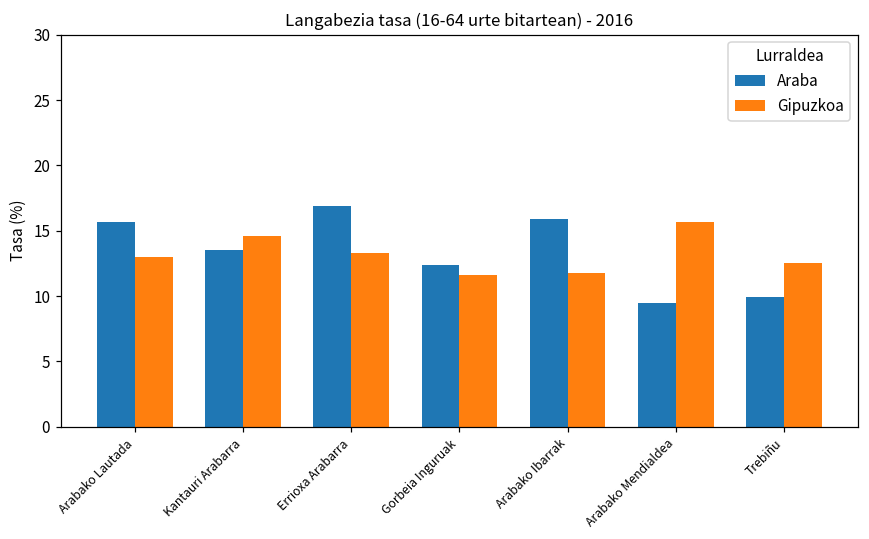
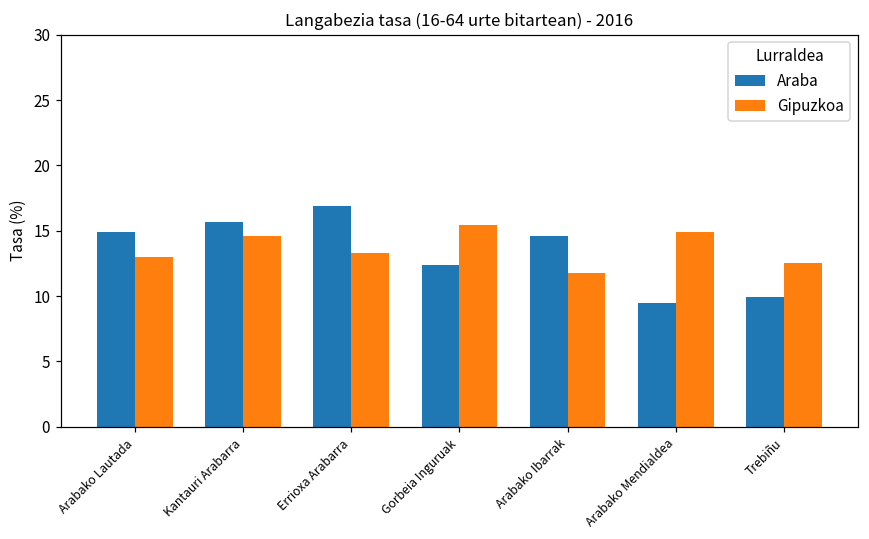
Araba, Arabako Lautada: 15.7 -> 14.9
Araba, Kantauri Arabarra: 13.5 -> 15.7
Gipuzkoa, Gorbeia Inguruak: 11.6 -> 15.4
Araba, Arabako Ibarrak: 15.9 -> 14.6
Gipuzkoa, Arabako Mendialdea: 15.7 -> 14.9
